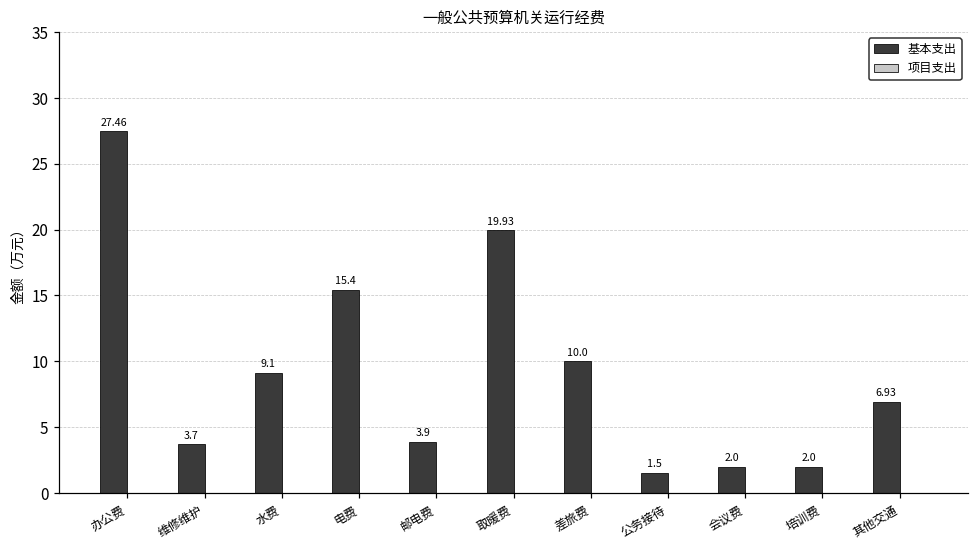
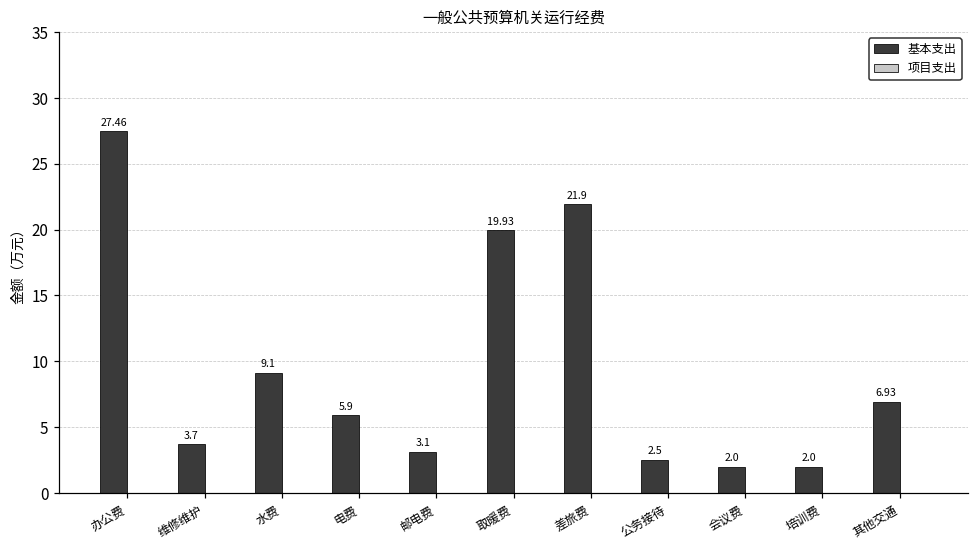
基本支出, 电费: 15.4 -> 5.9
基本支出, 邮电费: 3.9 -> 3.1
基本支出, 差旅费: 10.0 -> 21.9
基本支出, 公务接待: 1.5 -> 2.5
